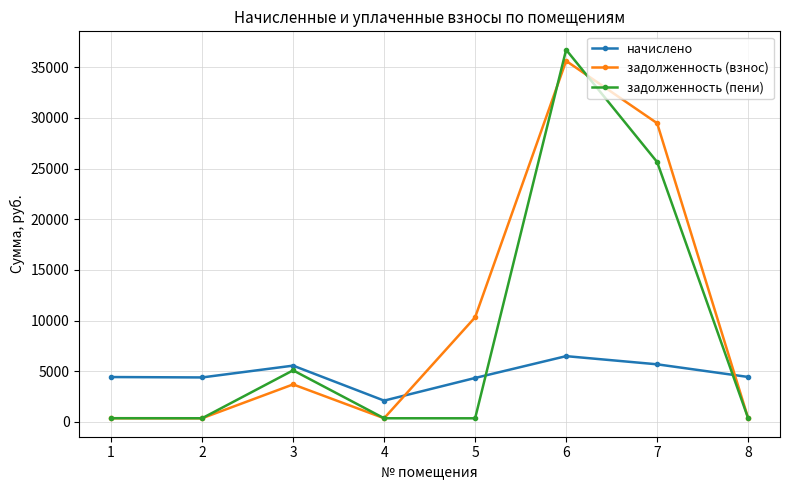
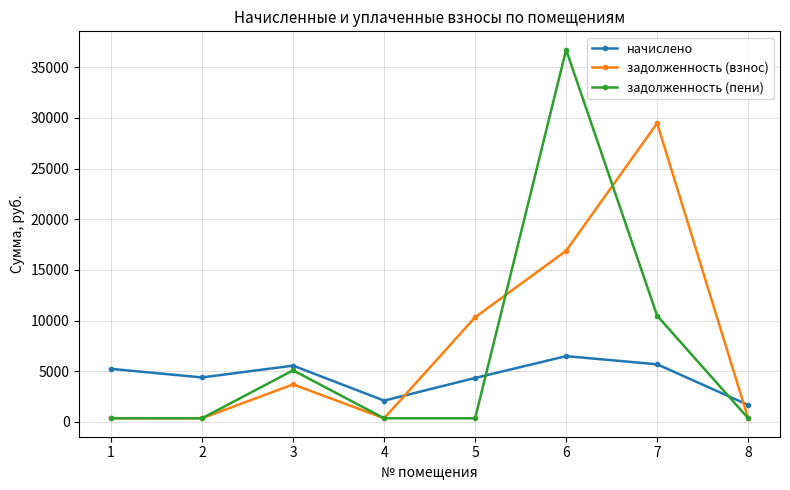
начислено, 1: 4400 -> 5200
задолженность (взнос), 6: 35600 -> 16900
задолженность (пени), 7: 25600 -> 10500
начислено, 8: 4400 -> 1700
